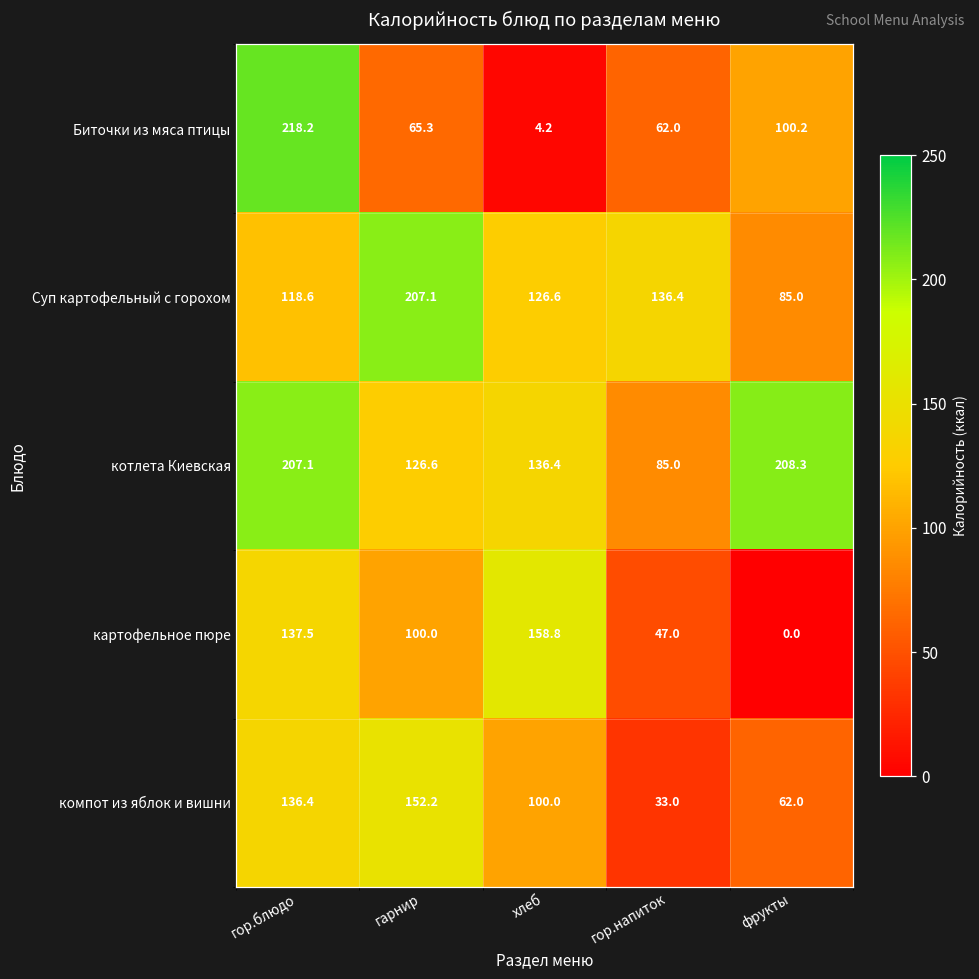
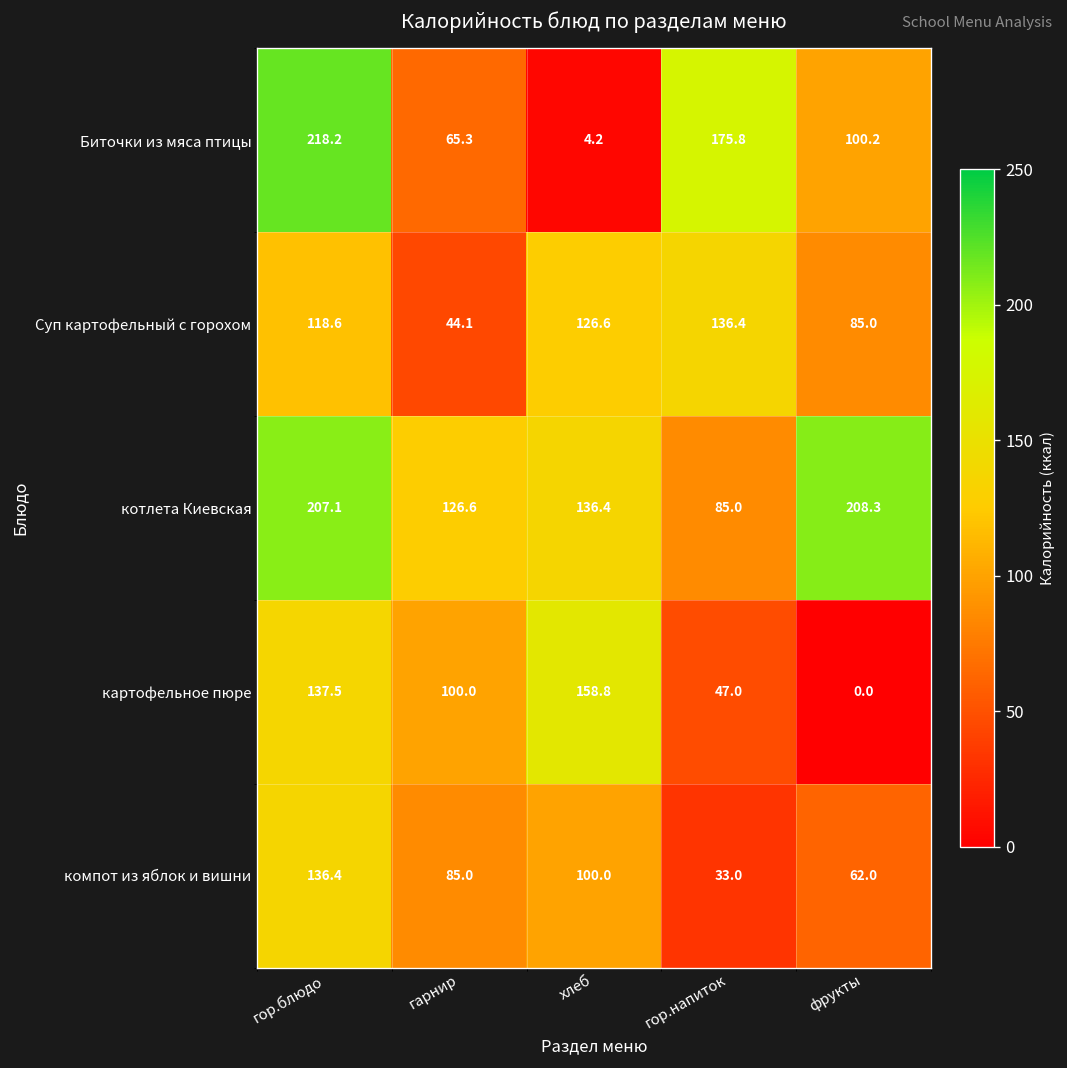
Биточки из мяса птицы, гор.напиток: 62.0 -> 175.8
Суп картофельный с горохом, гарнир: 207.1 -> 44.1
компот из яблок и вишни, гарнир: 152.2 -> 85.0
